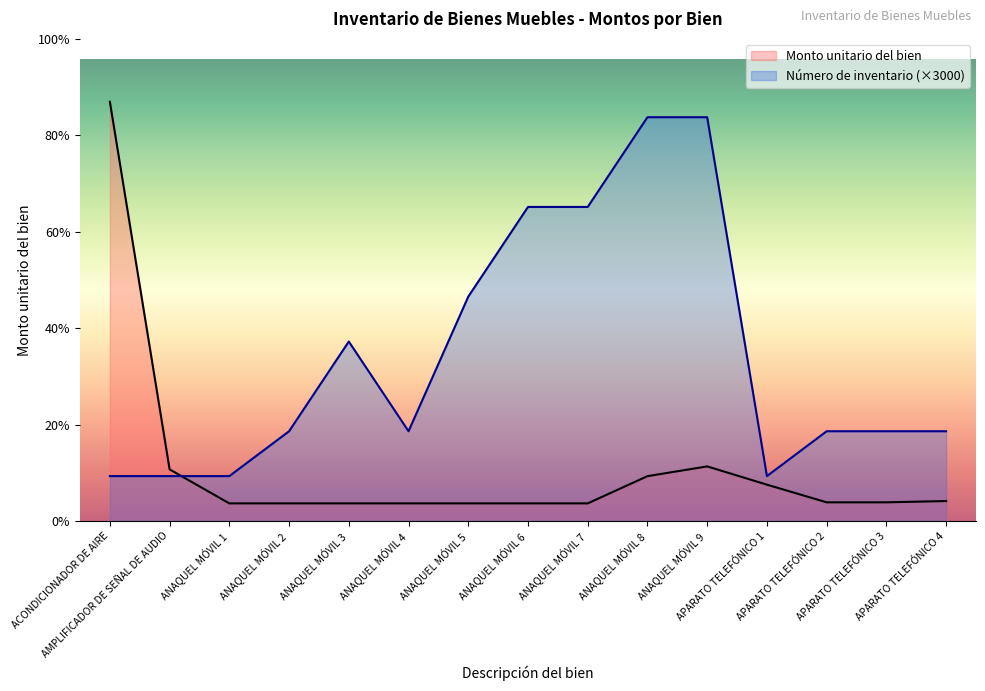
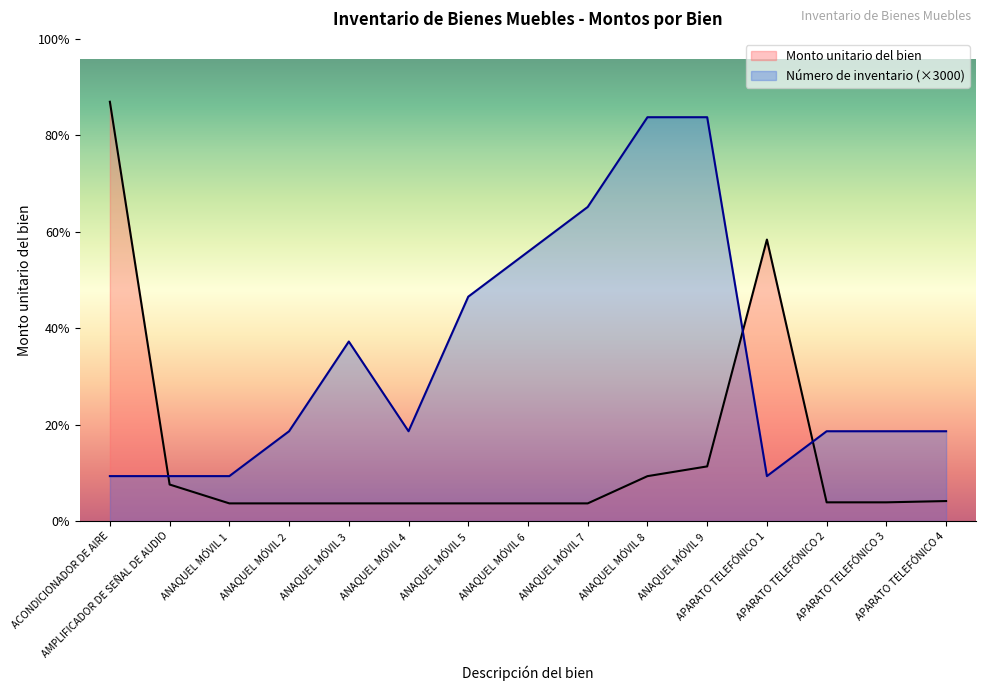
Monto unitario del bien, AMPLIFICADOR DE SEÑAL DE AUDIO: 11% -> 8%
Número de inventario (×3000), ANAQUEL MÓVIL 6: 65% -> 56%
Monto unitario del bien, APARATO TELEFÓNICO 1: 8% -> 58%
